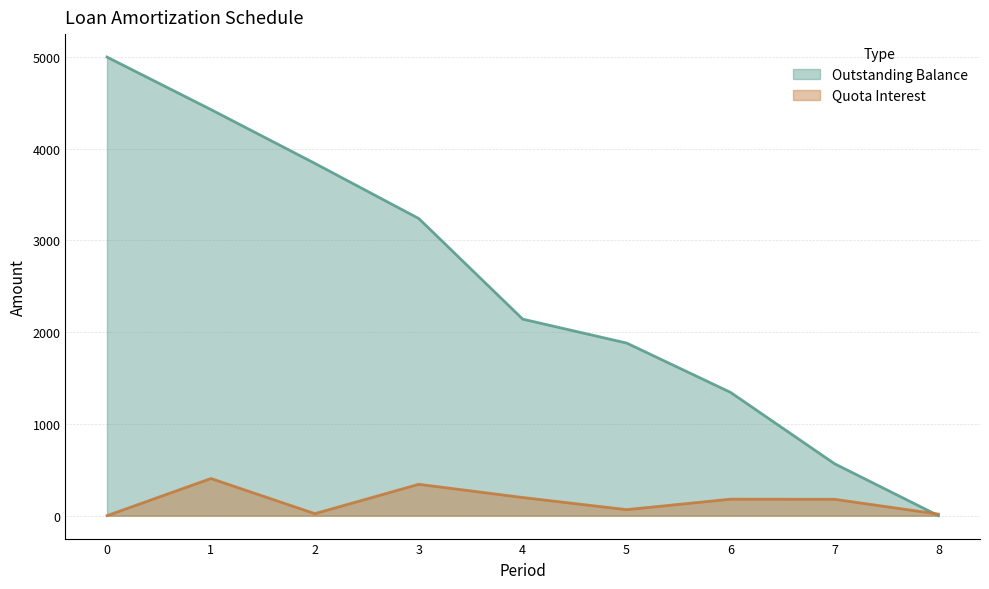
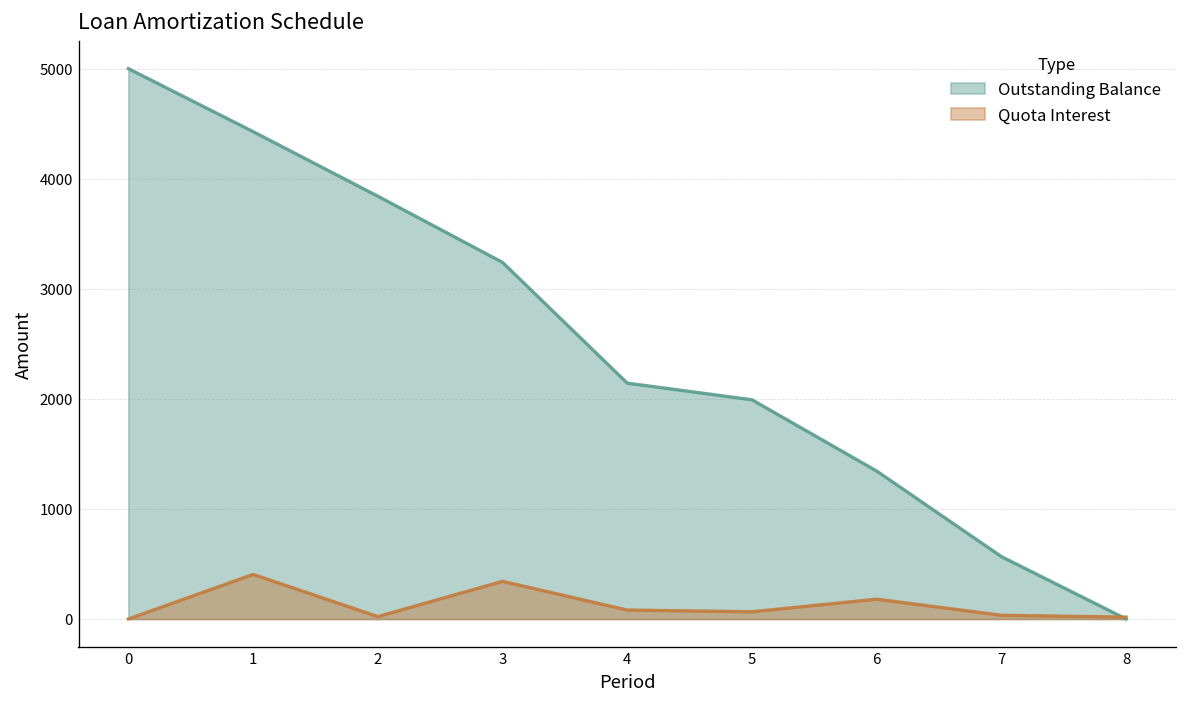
Quota Interest, 4: 200 -> 100
Outstanding Balance, 5: 1900 -> 2000
Quota Interest, 7: 200 -> 0
